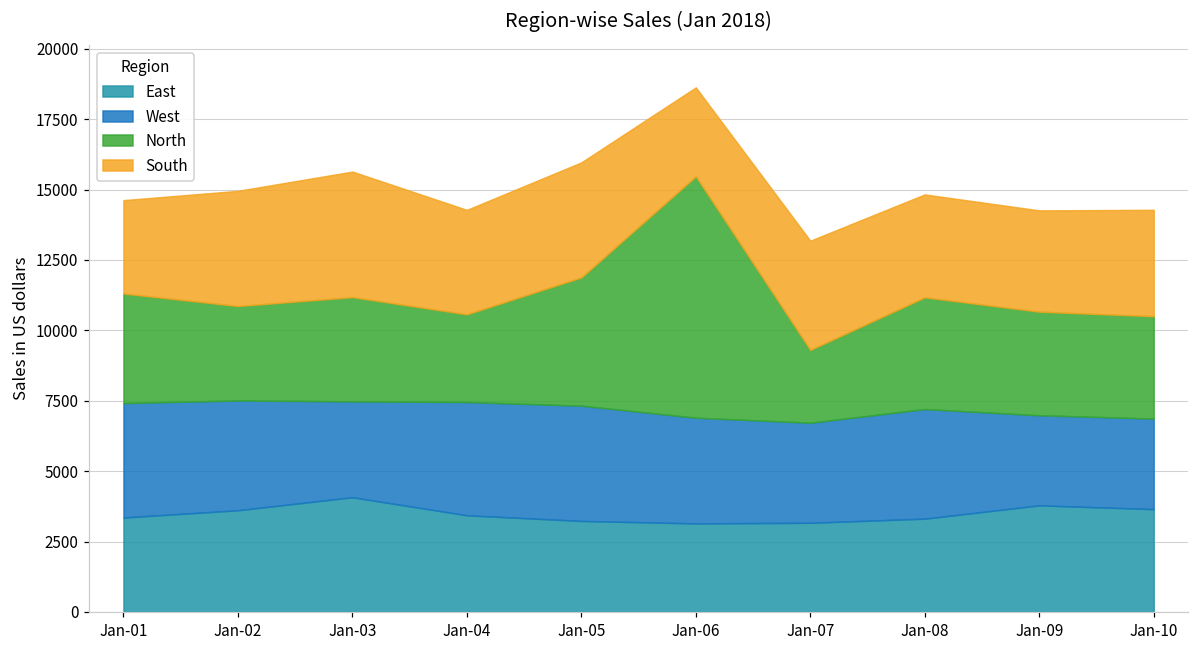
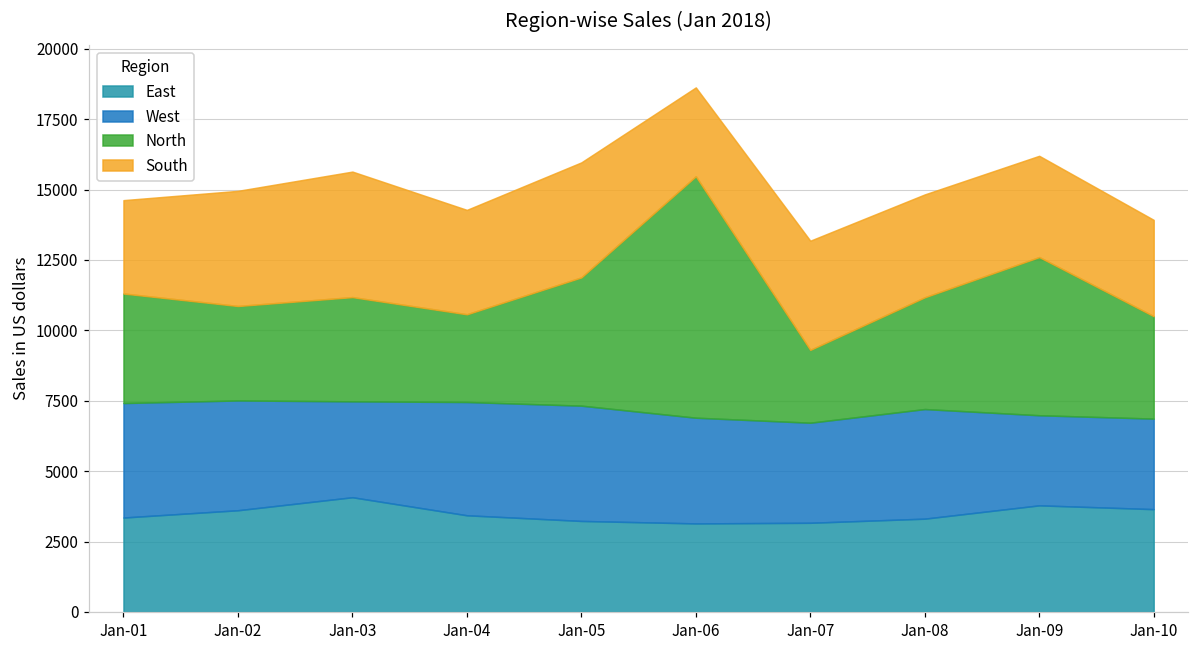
North, Jan-09: 3700 -> 5600
South, Jan-10: 3800 -> 3400
